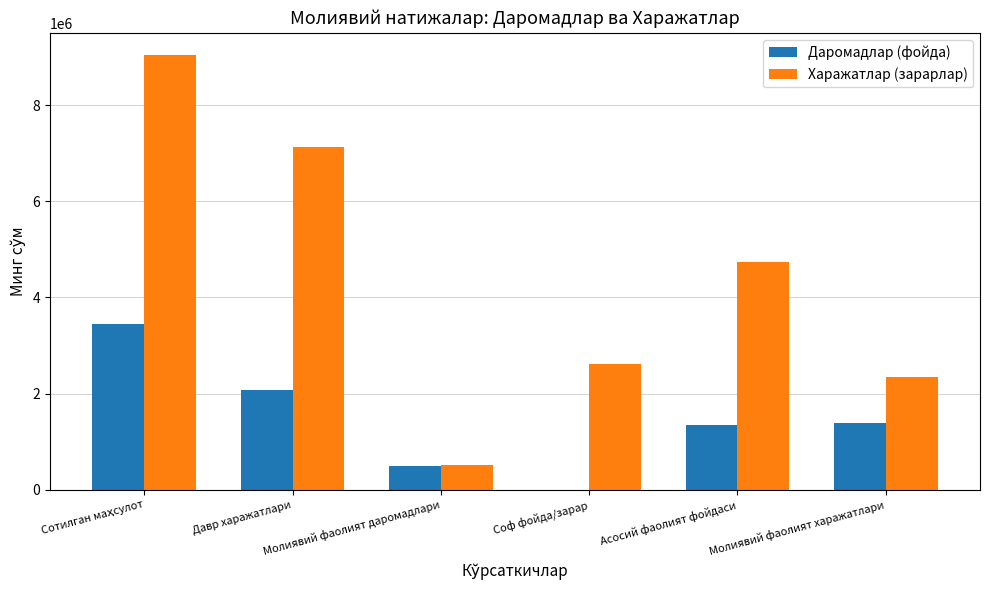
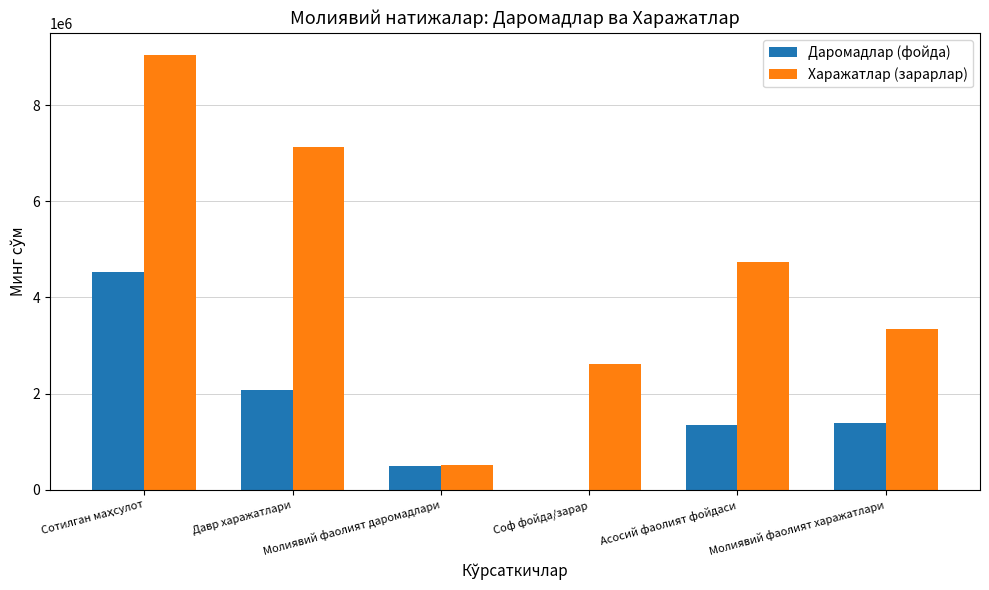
Даромадлар (фойда), Сотилган маҳсулот: 3400000 -> 4500000
Харажатлар (зарарлар), Молиявий фаолият харажатлари: 2400000 -> 3300000
